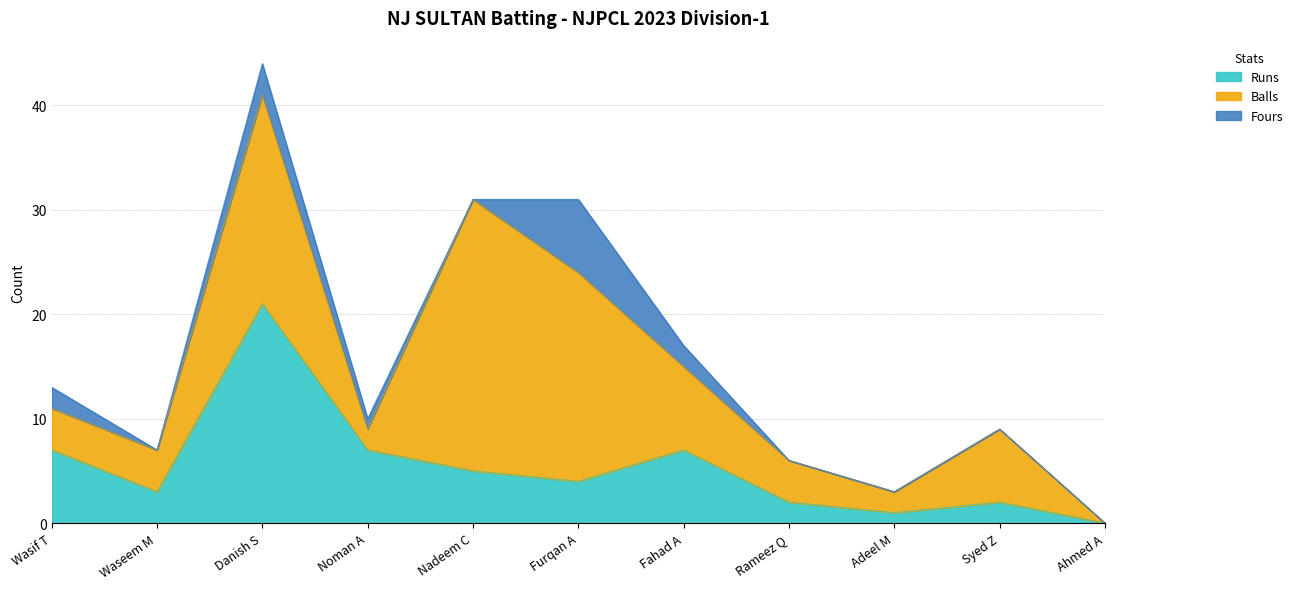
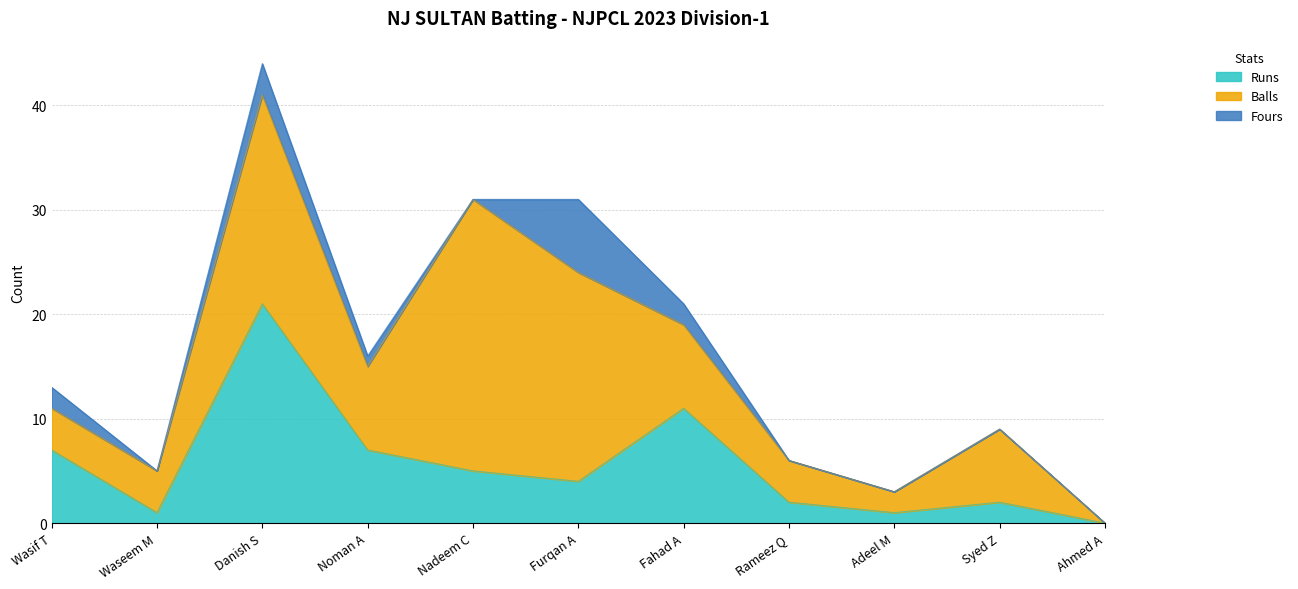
Runs, Waseem M: 3 -> 1
Balls, Noman A: 2 -> 8
Runs, Fahad A: 7 -> 11
